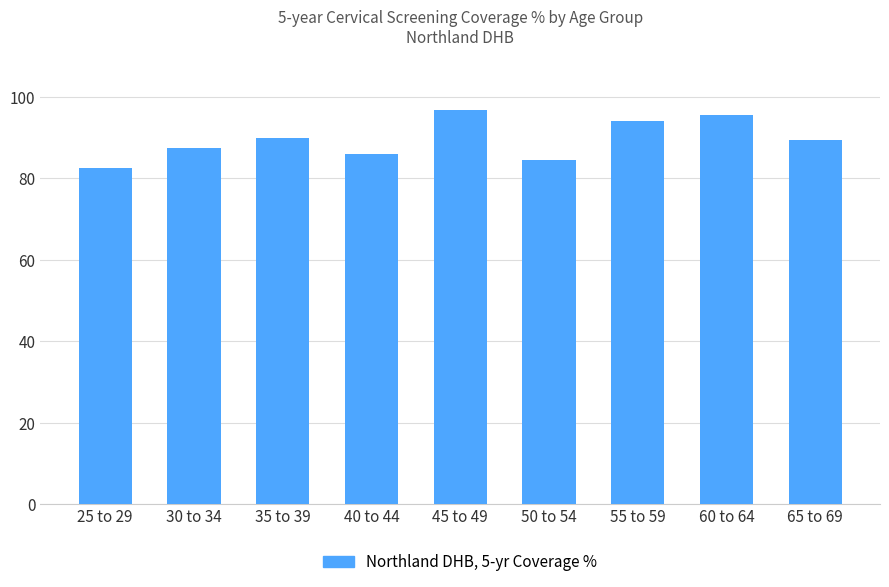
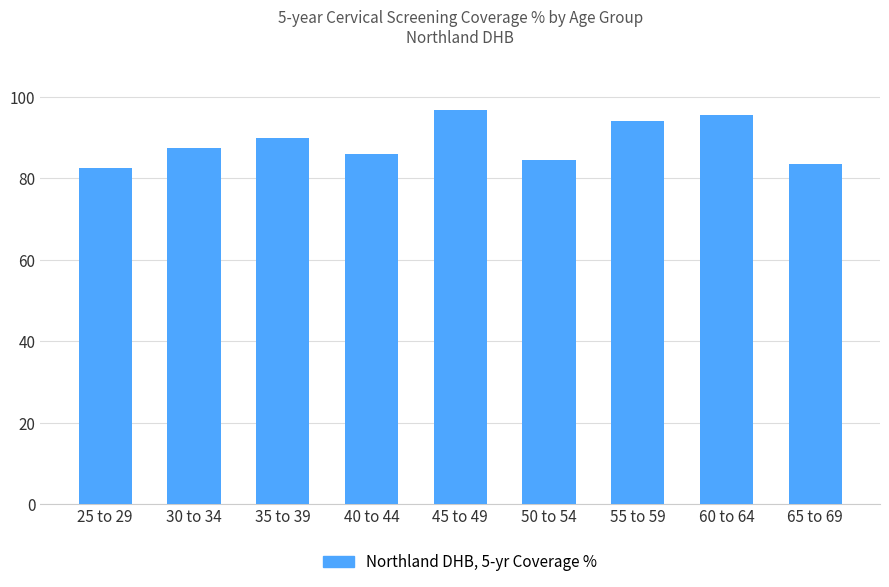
65 to 69: 89 -> 83
